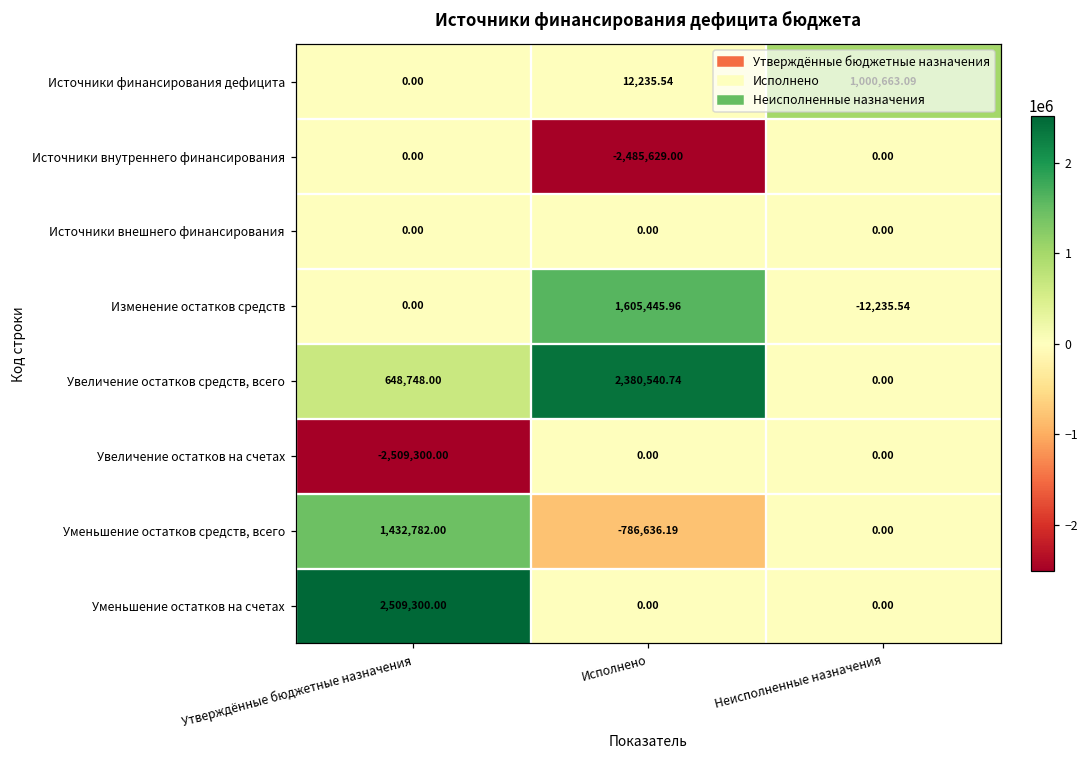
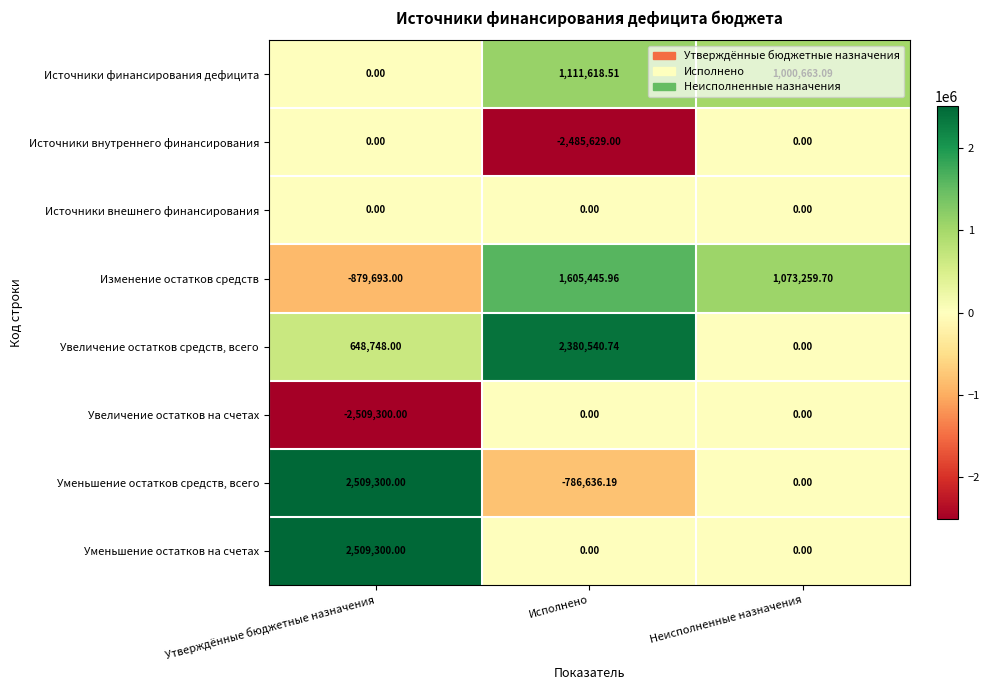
Источники финансирования дефицита, Исполнено: 12,235.54 -> 1,111,618.51
Изменение остатков средств, Утверждённые бюджетные назначения: 0.00 -> -879,693.00
Изменение остатков средств, Неисполненные назначения: -12,235.54 -> 1,073,259.70
Уменьшение остатков средств, всего, Утверждённые бюджетные назначения: 1,432,782.00 -> 2,509,300.00
